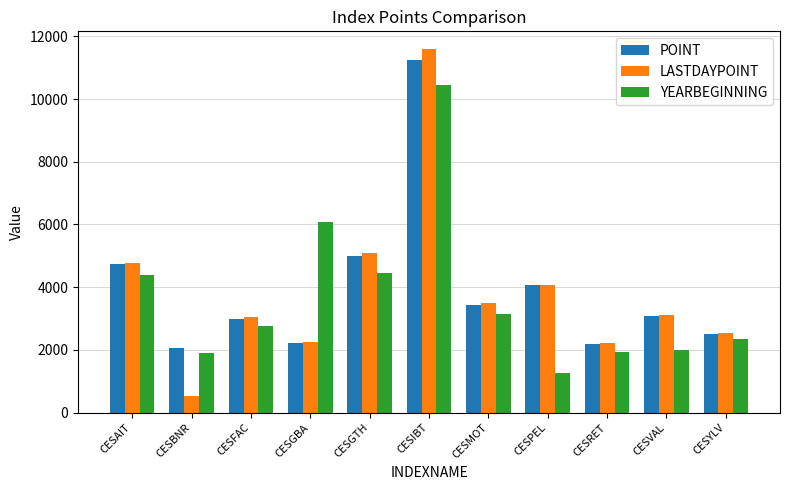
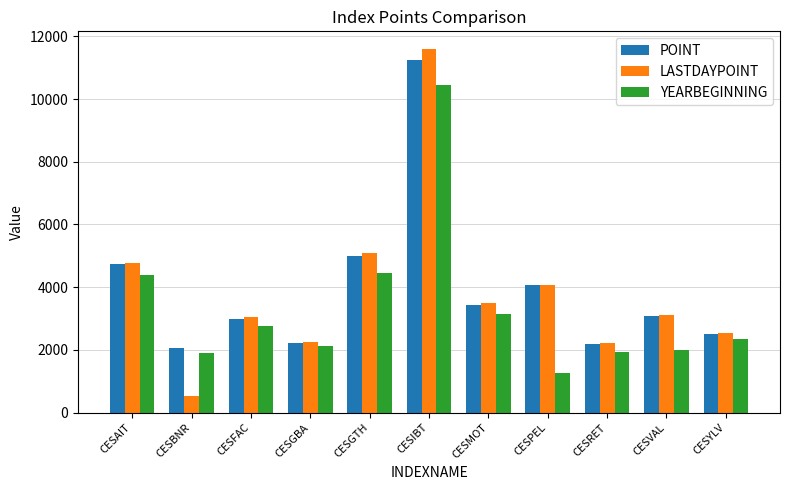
YEARBEGINNING, CESGBA: 6100 -> 2100
